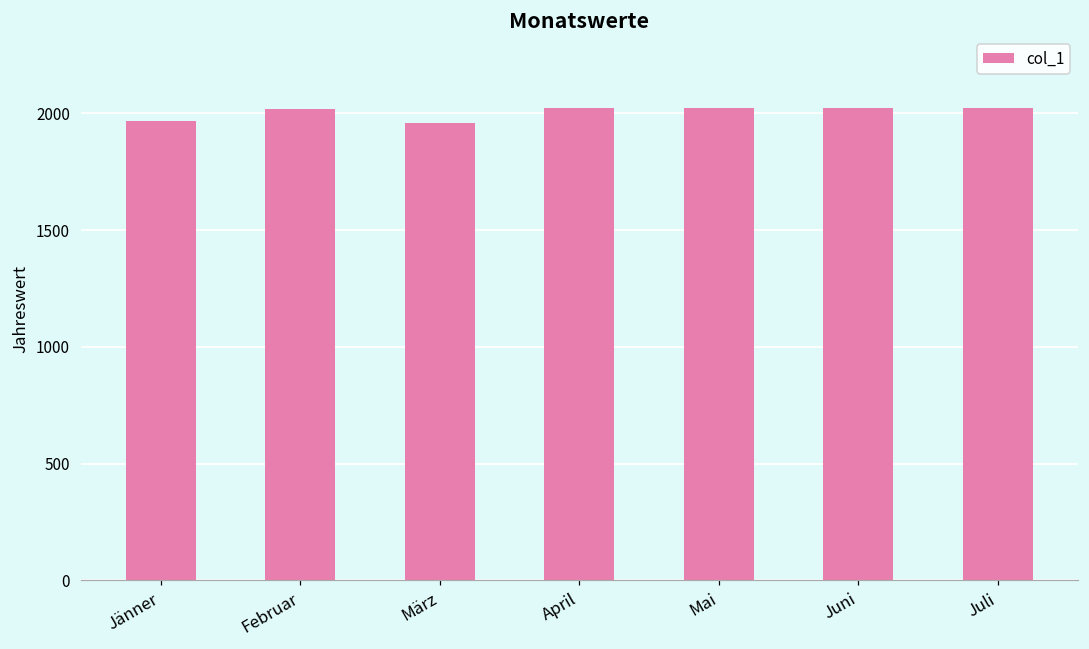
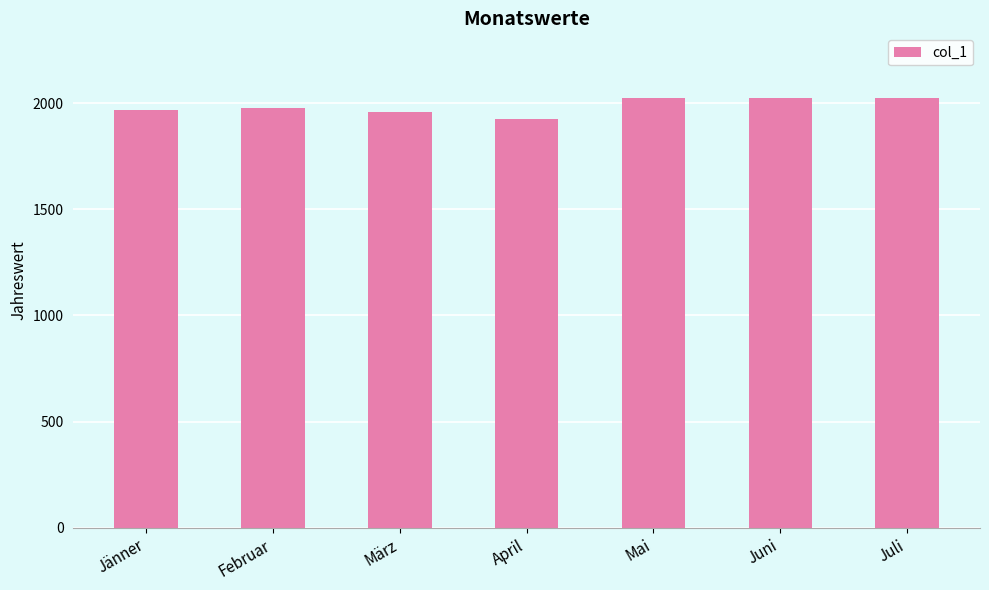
Februar: 2020 -> 1980
April: 2020 -> 1930
